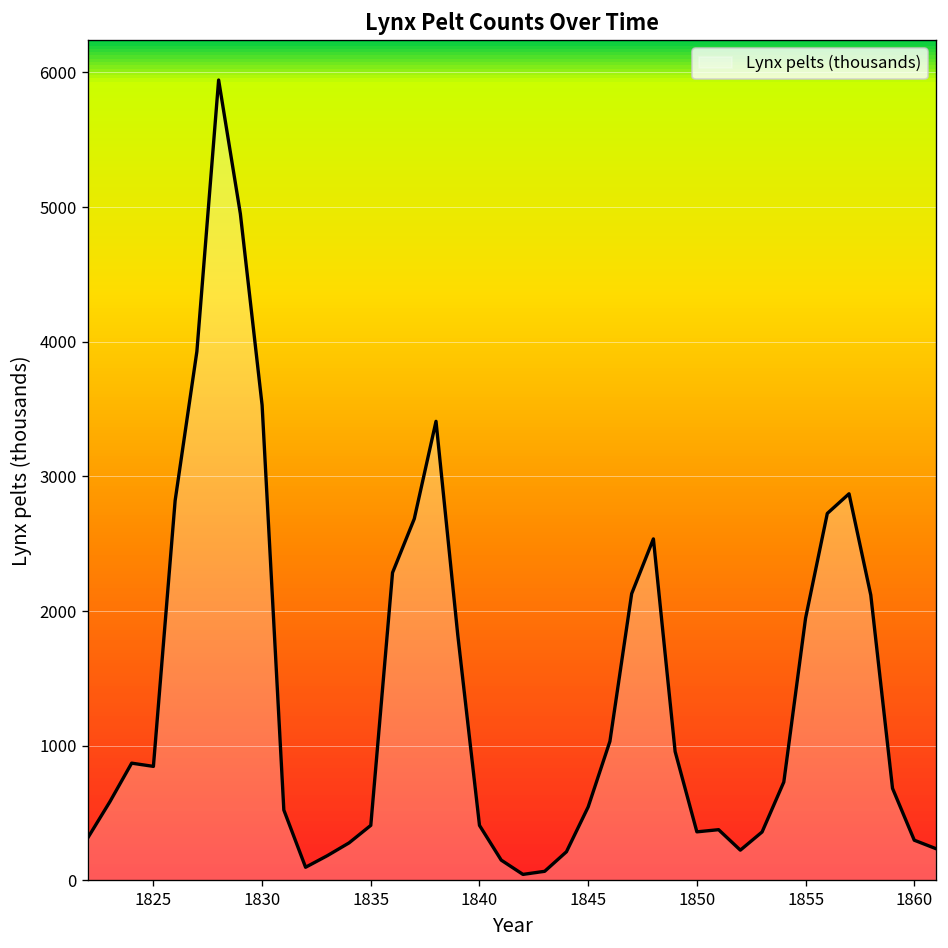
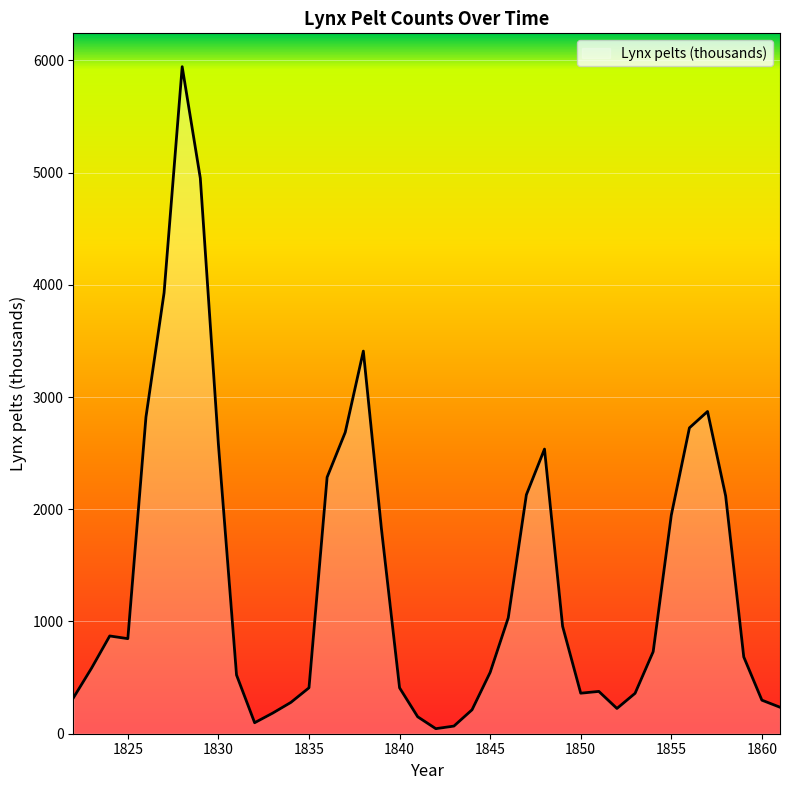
1830: 3530 -> 2580
